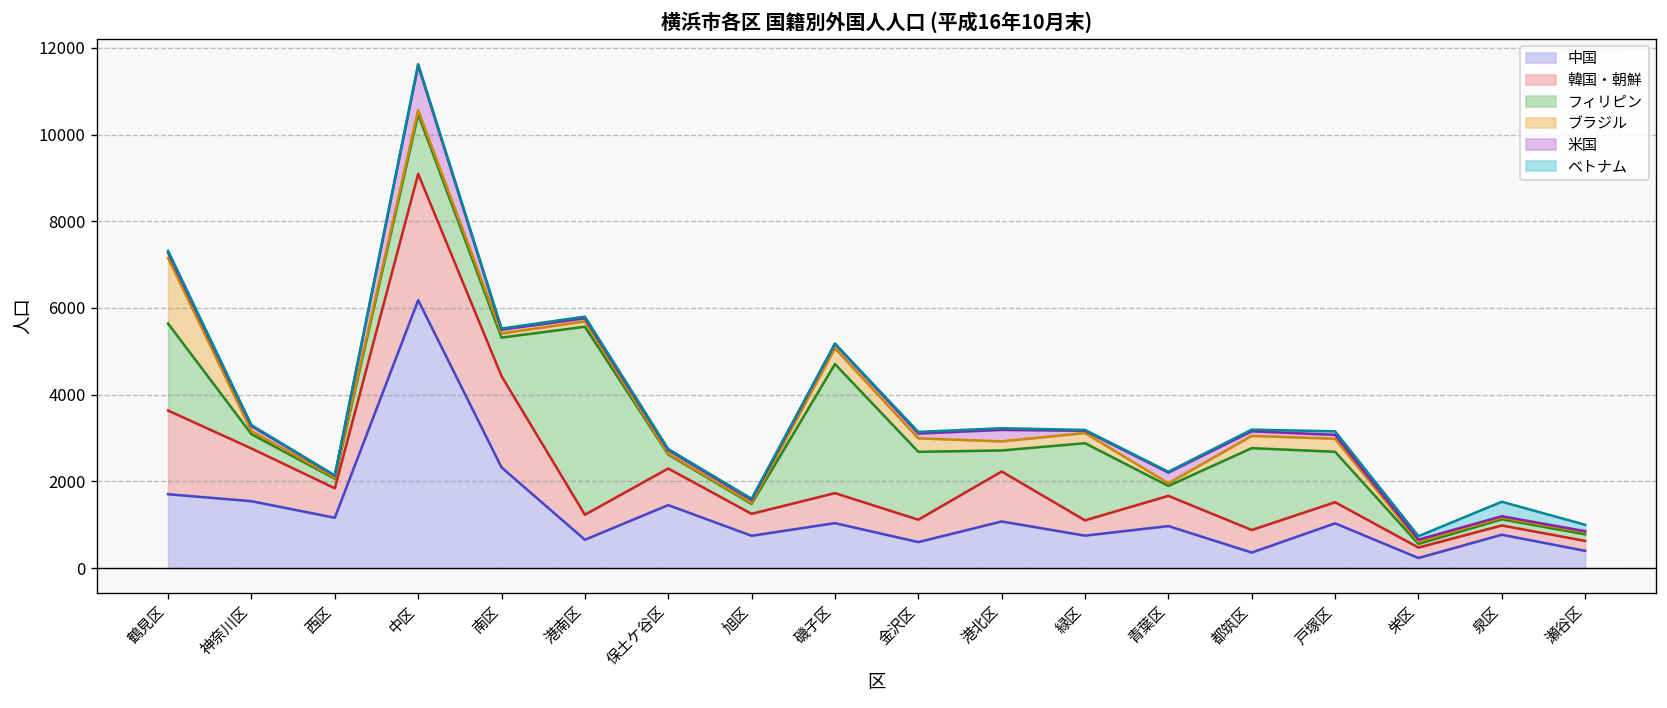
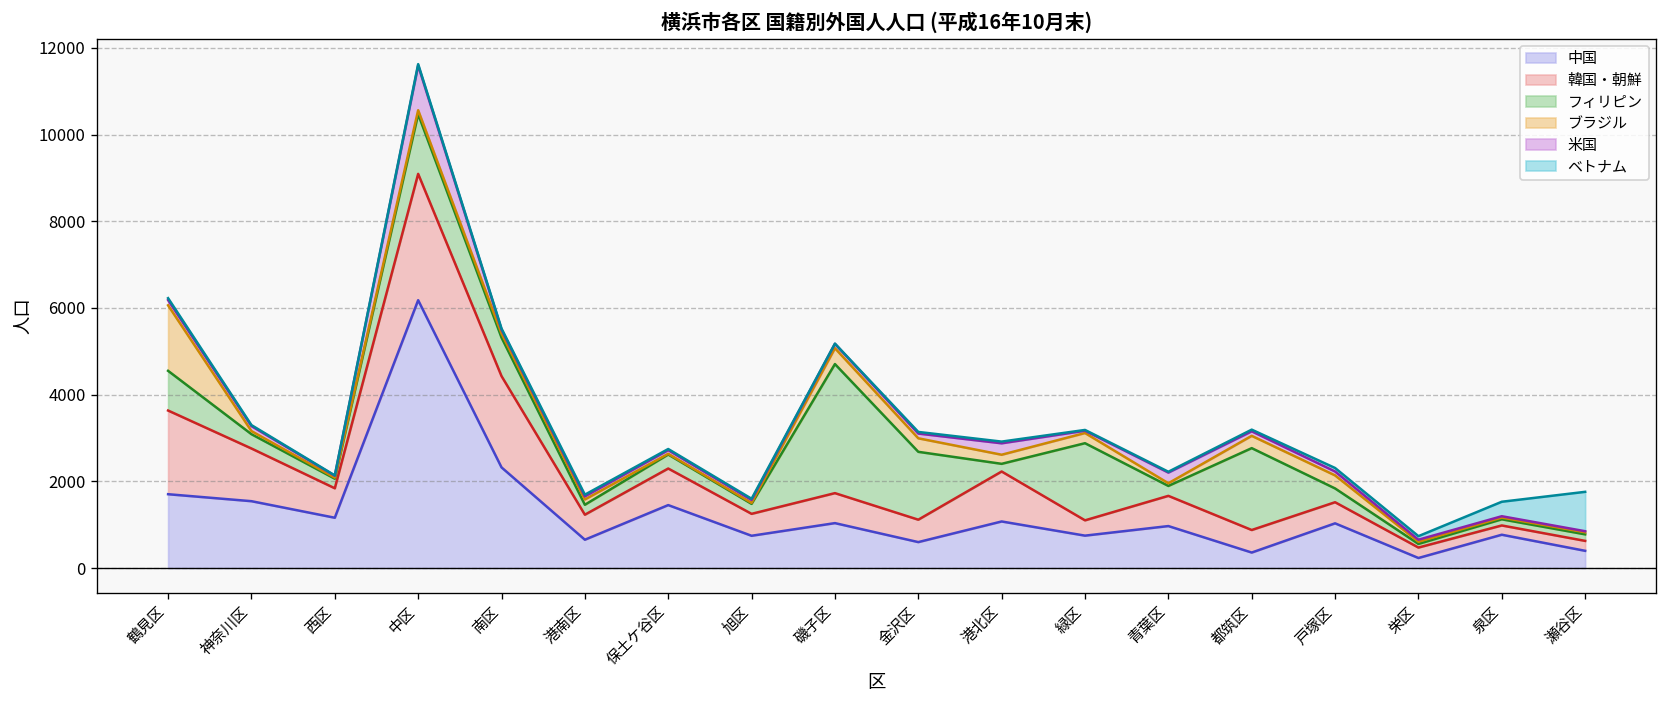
フィリピン, 鶴見区: 2000 -> 900
フィリピン, 港南区: 4300 -> 200
フィリピン, 港北区: 500 -> 200
フィリピン, 戸塚区: 1200 -> 300
ベトナム, 瀬谷区: 100 -> 900
